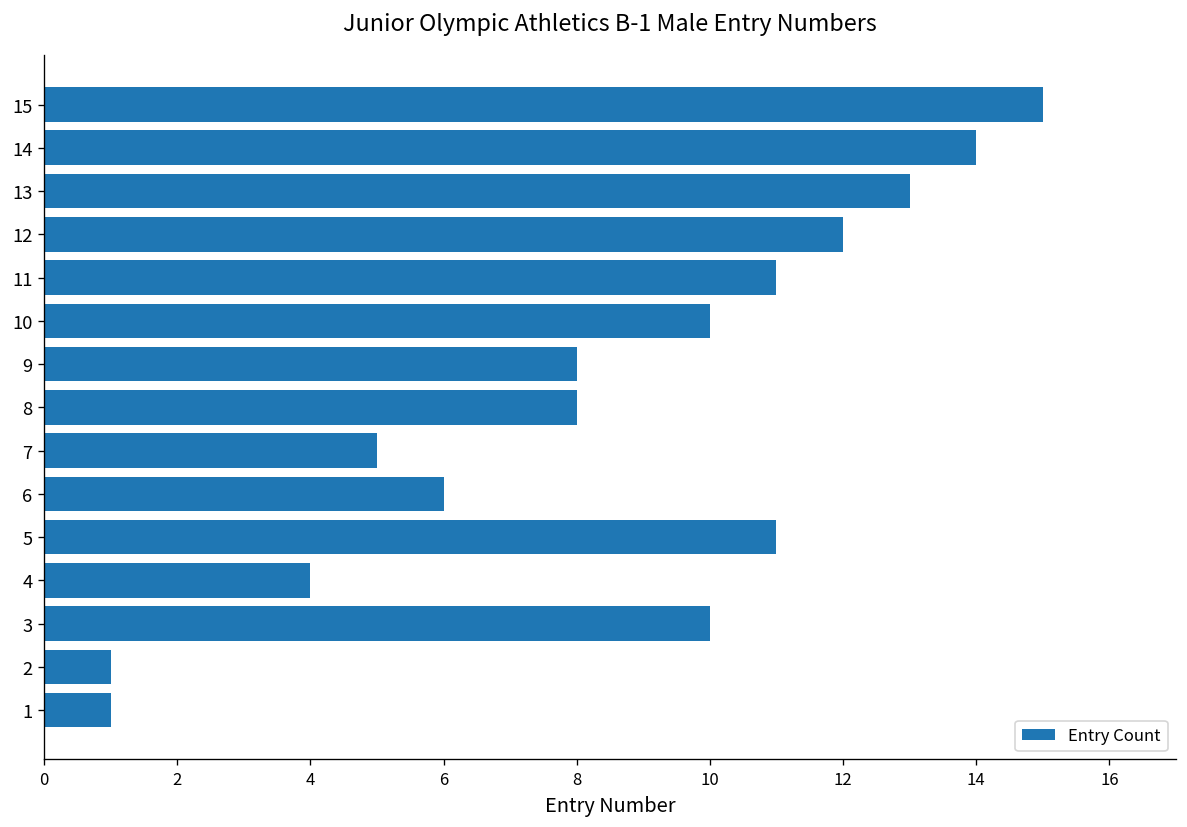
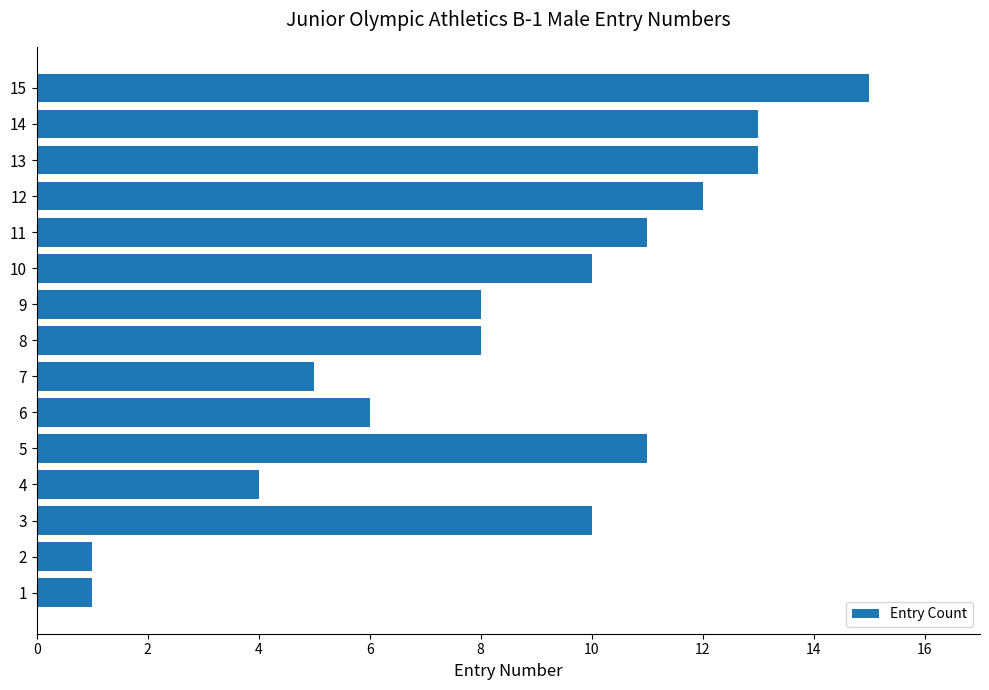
14: 14 -> 13
